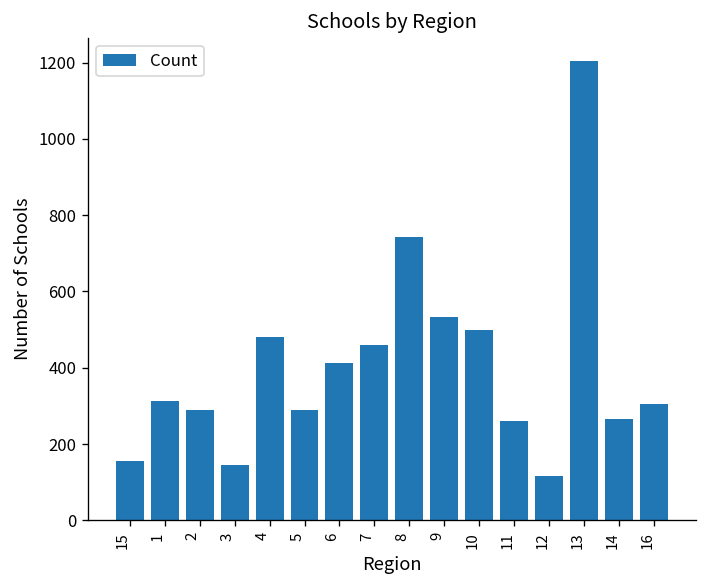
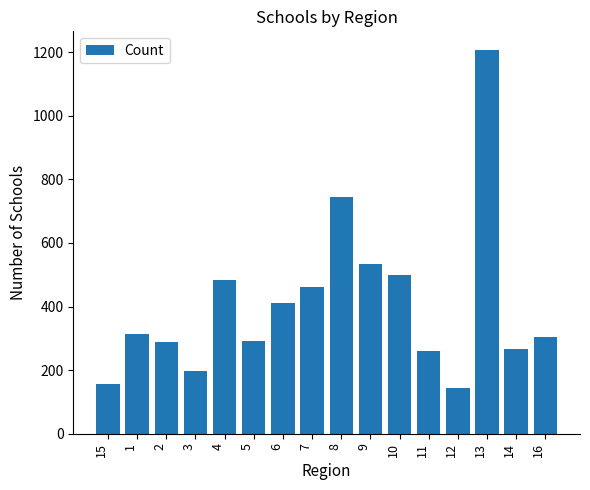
3: 150 -> 200
12: 120 -> 140
